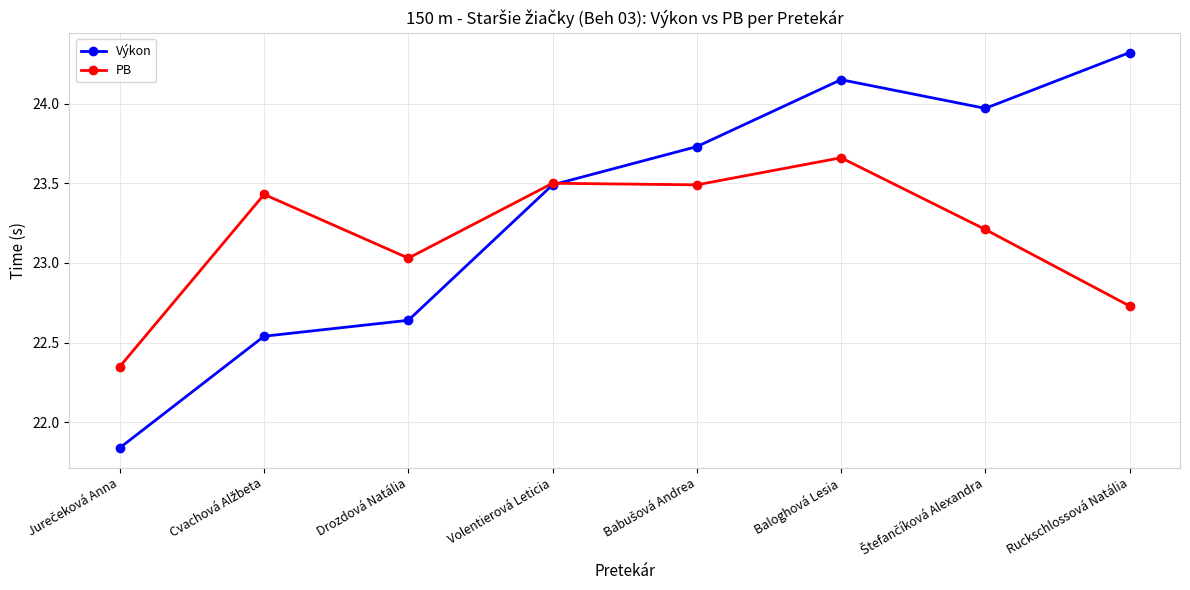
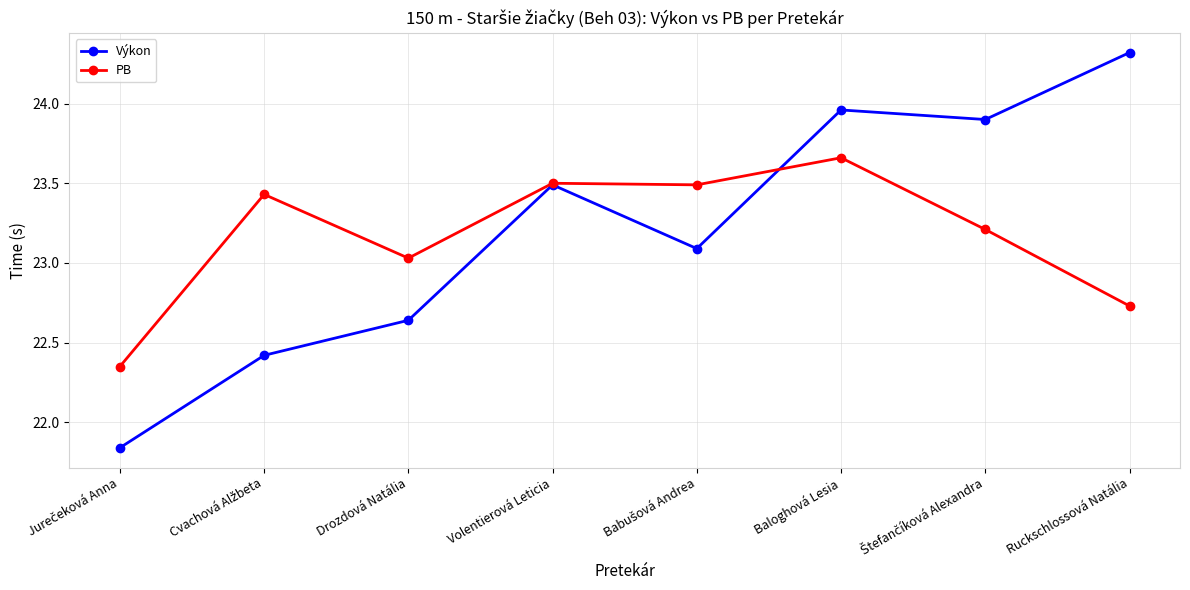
Výkon, Cvachová Alžbeta: 22.54 -> 22.42
Výkon, Babušová Andrea: 23.73 -> 23.09
Výkon, Baloghová Lesia: 24.15 -> 23.96
Výkon, Štefančíková Alexandra: 23.97 -> 23.90
